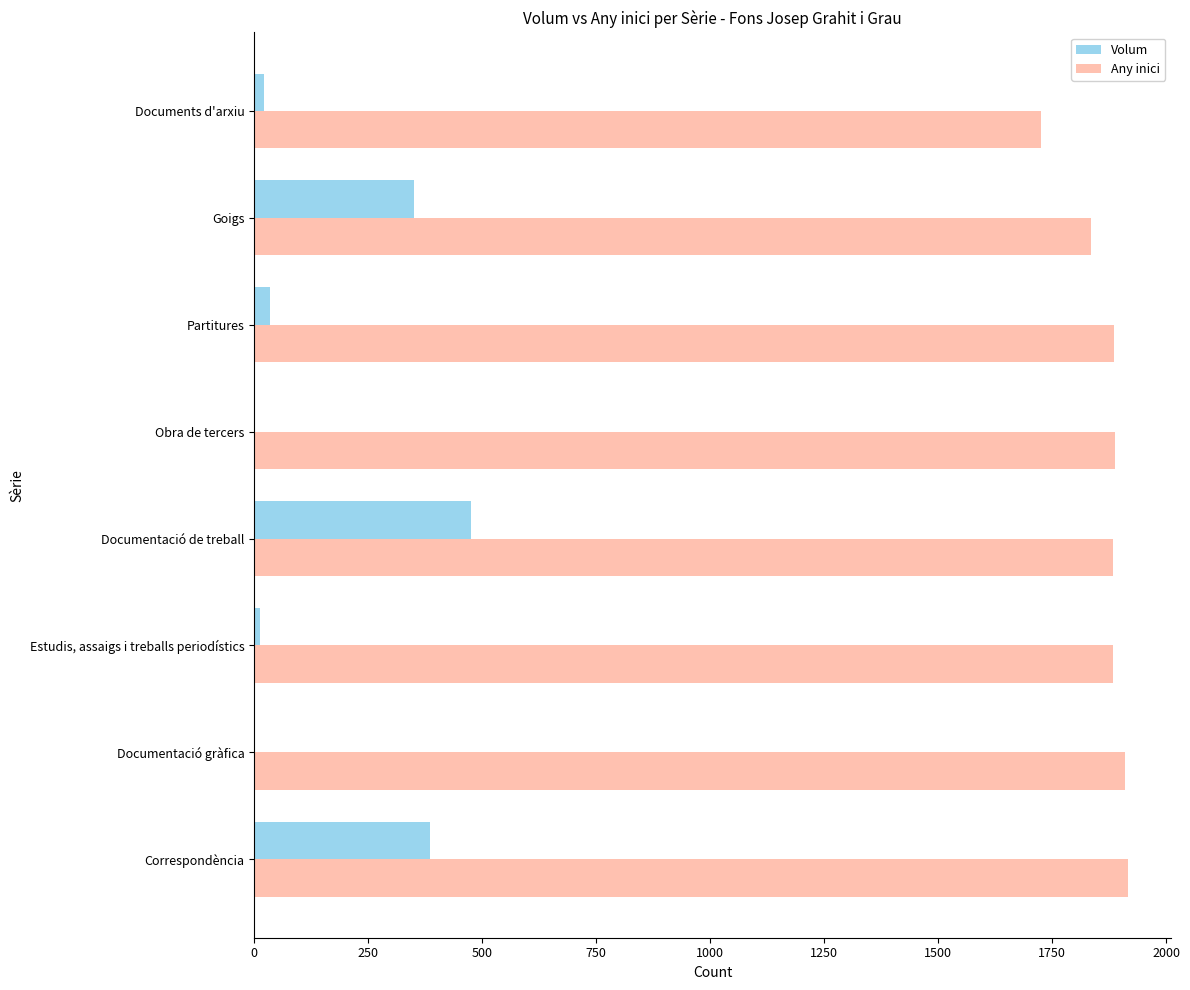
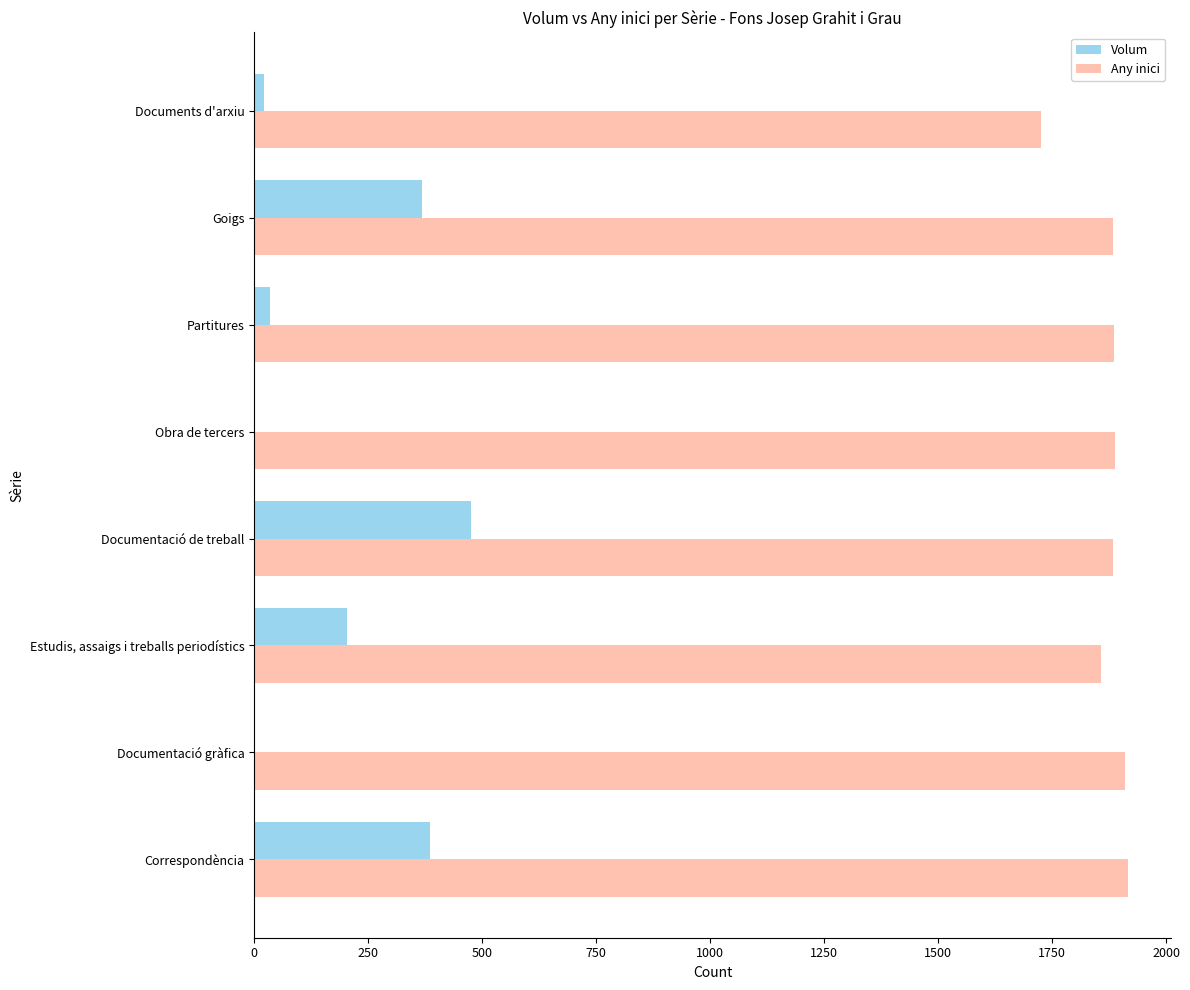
Volum, Goigs: 350 -> 370
Any inici, Goigs: 1840 -> 1880
Volum, Estudis, assaigs i treballs periodístics: 10 -> 200
Any inici, Estudis, assaigs i treballs periodístics: 1880 -> 1860
